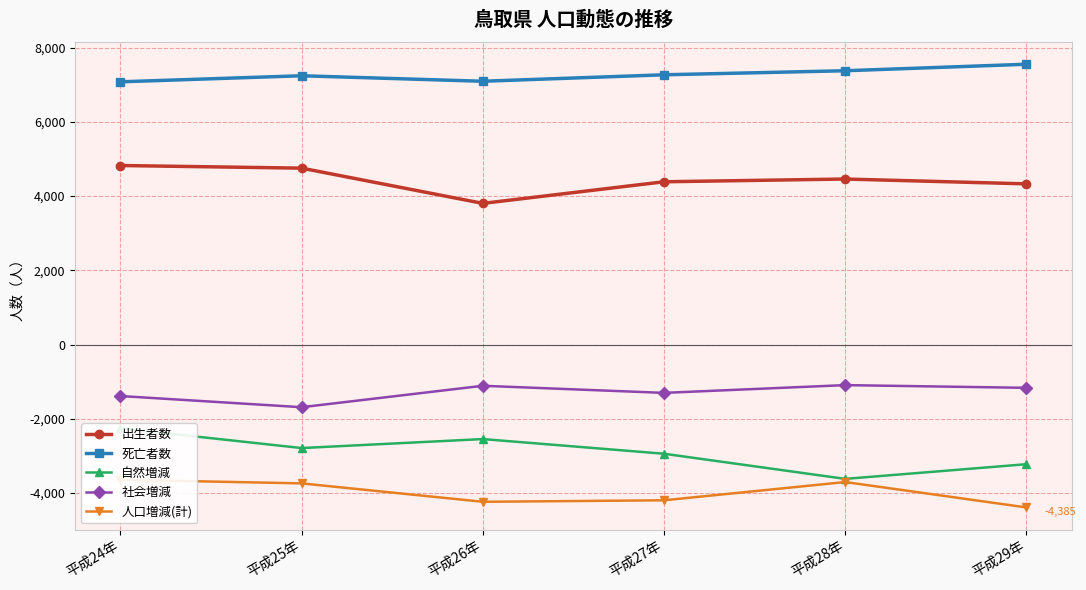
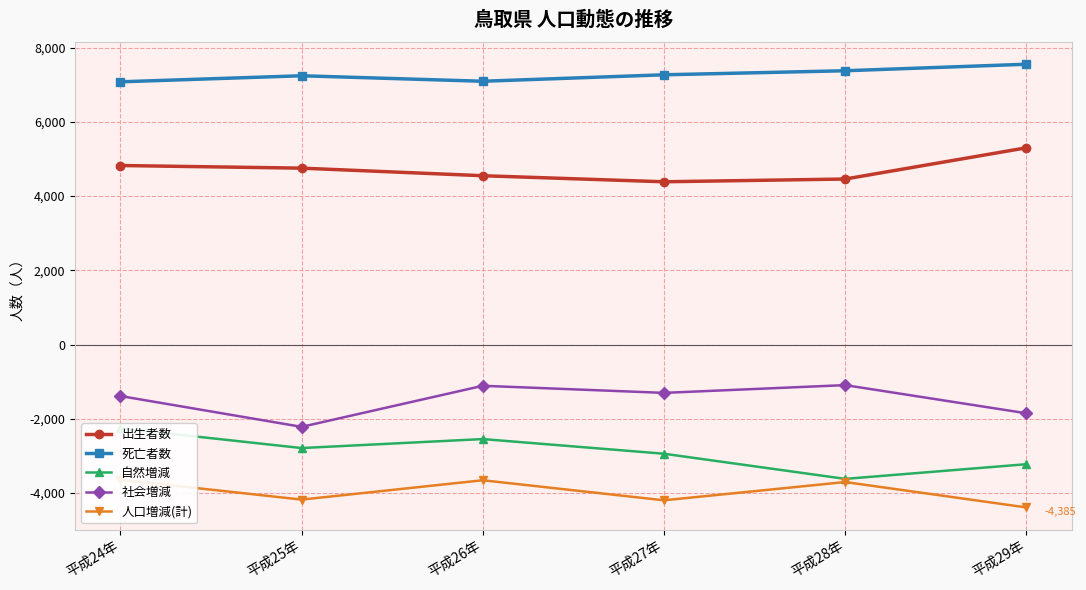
社会増減, 平成25年: -1,700 -> -2,200
人口増減(計), 平成25年: -3,700 -> -4,200
出生者数, 平成26年: 3,800 -> 4,500
人口増減(計), 平成26年: -4,200 -> -3,700
出生者数, 平成29年: 4,300 -> 5,300
社会増減, 平成29年: -1,200 -> -1,800
